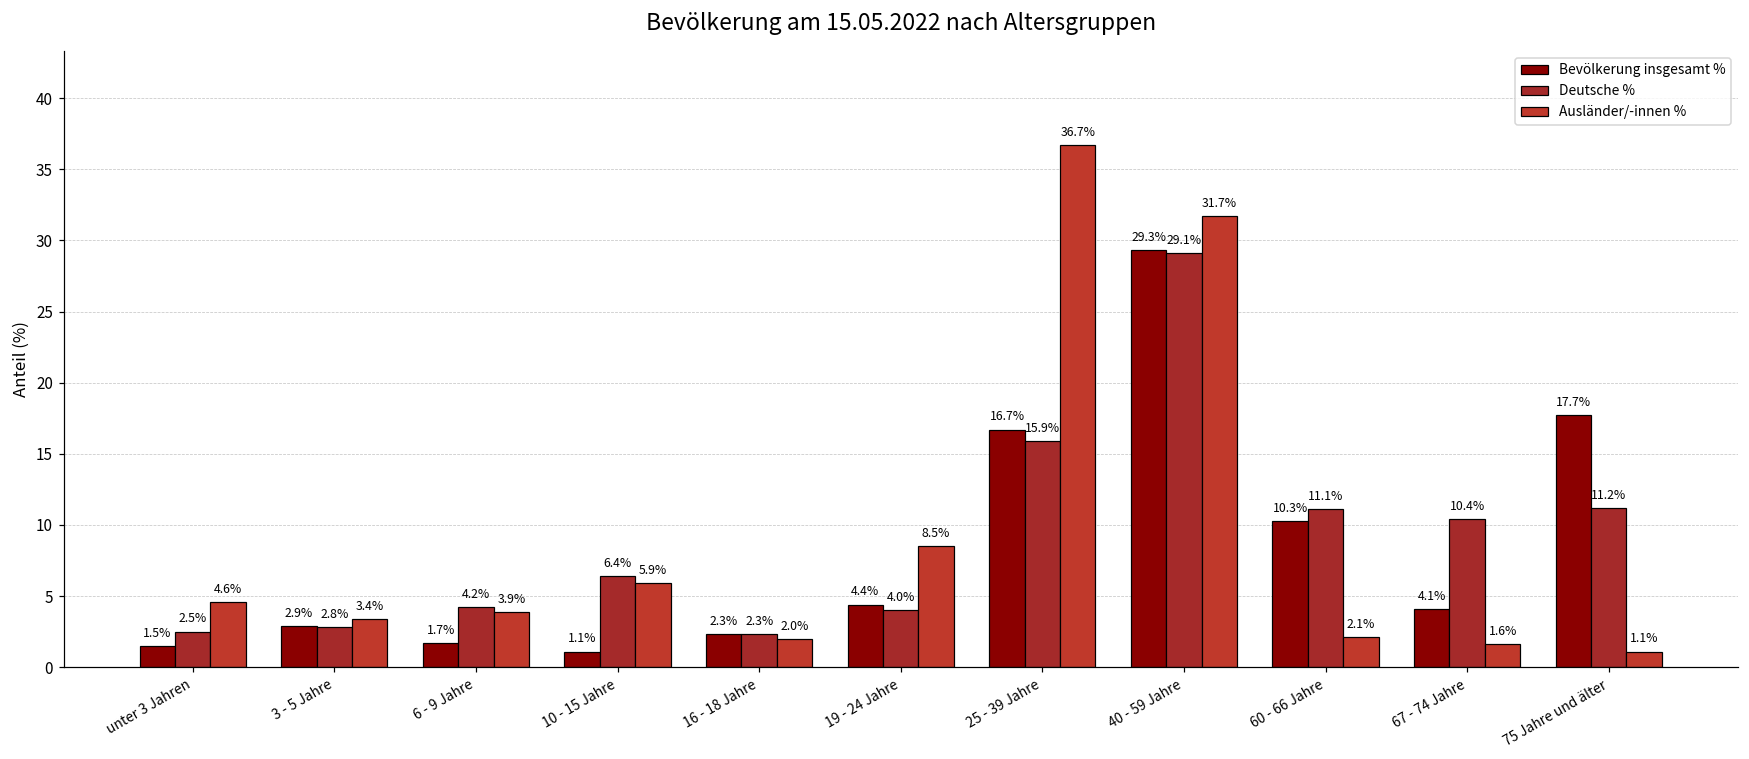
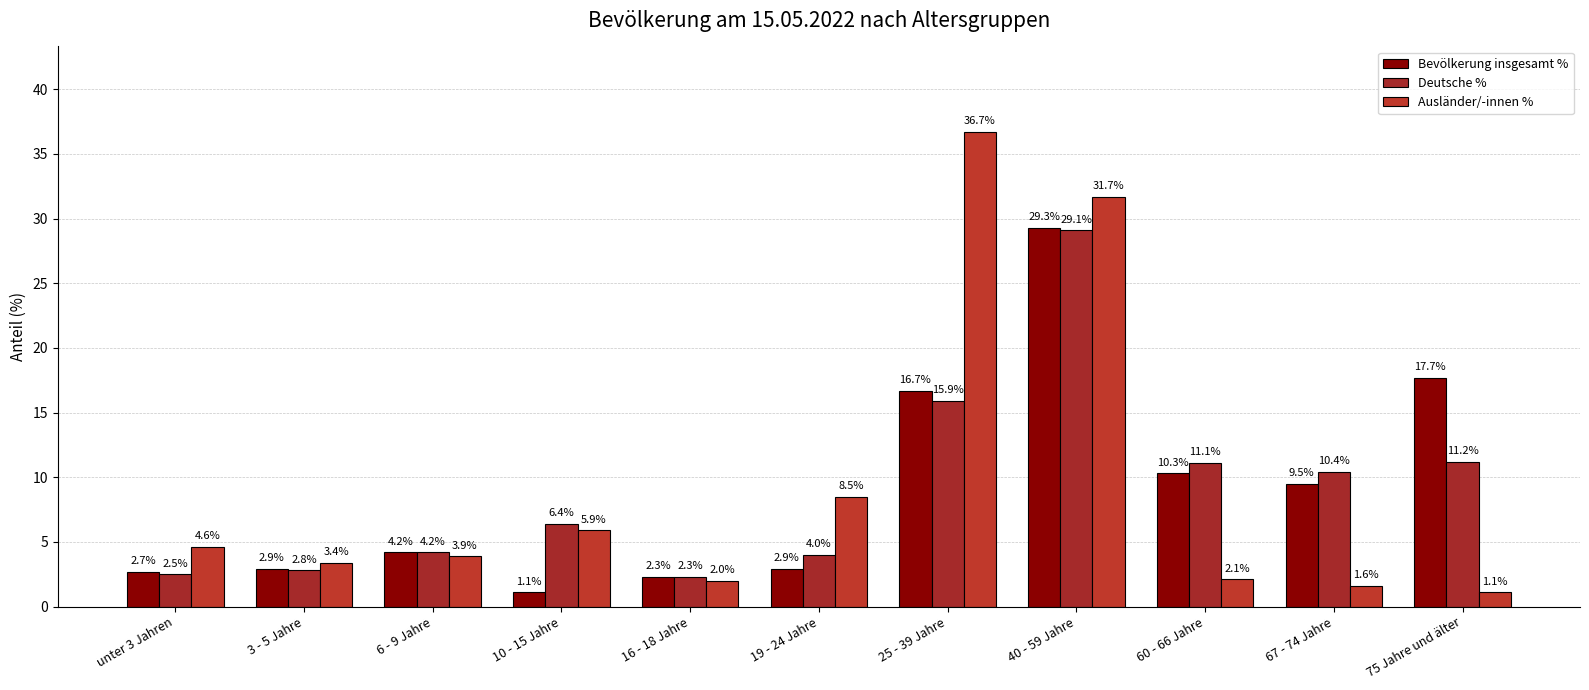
Bevölkerung insgesamt %, unter 3 Jahren: 1.5% -> 2.7%
Bevölkerung insgesamt %, 6 - 9 Jahre: 1.7% -> 4.2%
Bevölkerung insgesamt %, 19 - 24 Jahre: 4.4% -> 2.9%
Bevölkerung insgesamt %, 67 - 74 Jahre: 4.1% -> 9.5%
